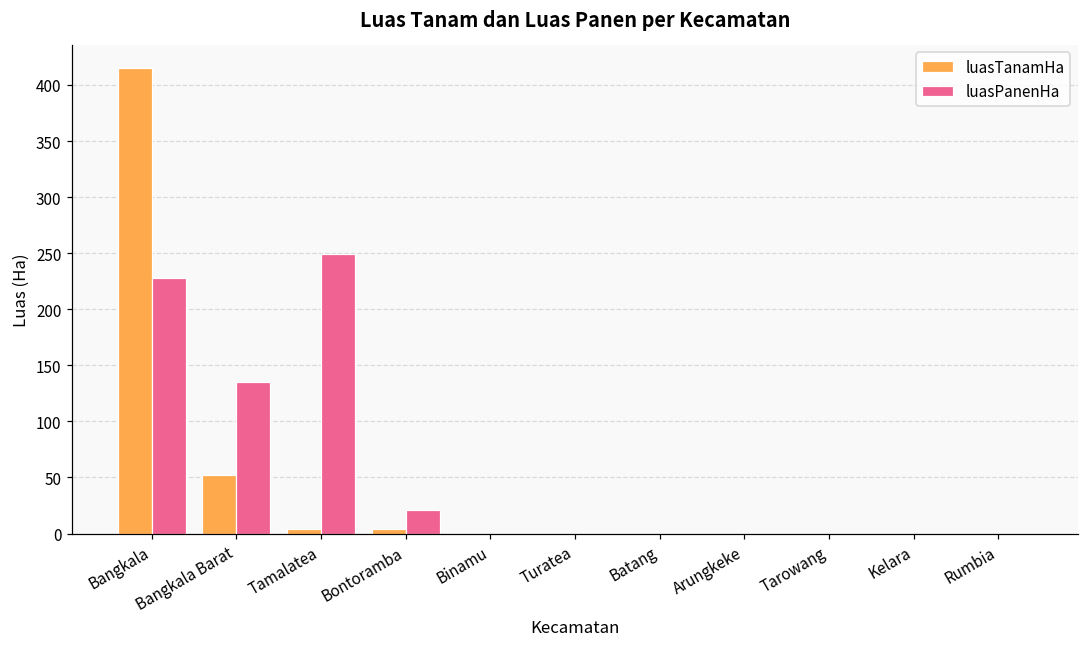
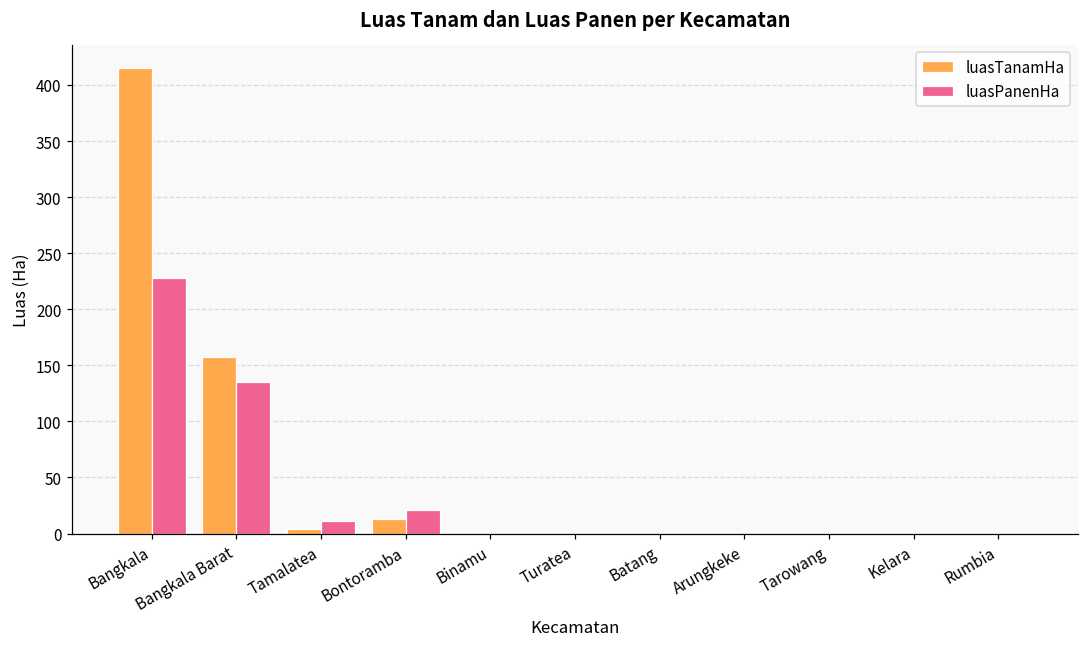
luasTanamHa, Bangkala Barat: 52 -> 157
luasPanenHa, Tamalatea: 249 -> 11
luasTanamHa, Bontoramba: 4 -> 13
